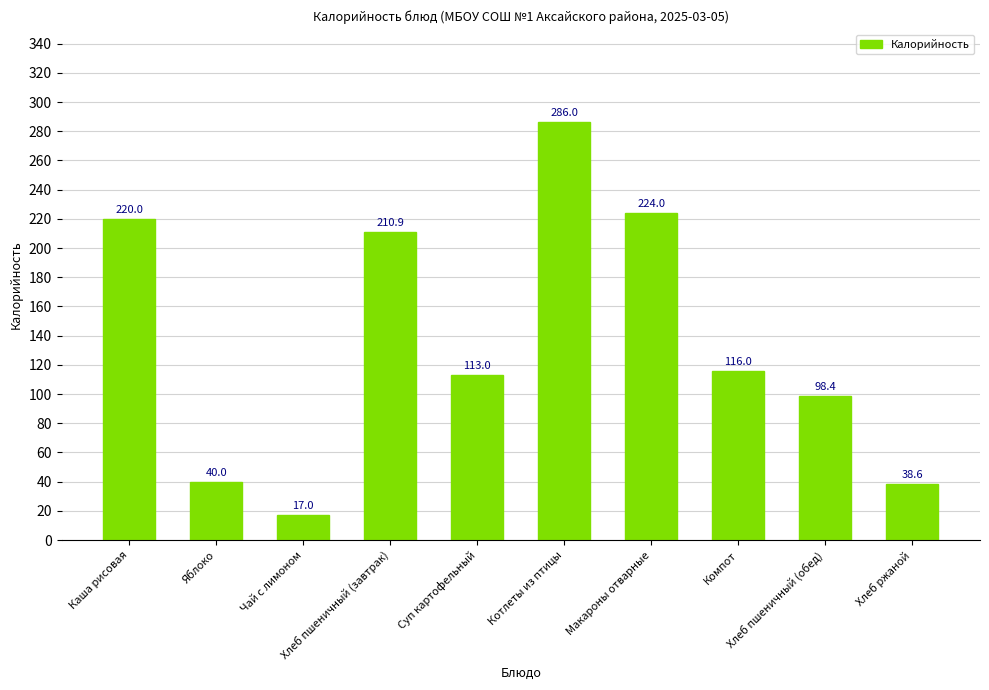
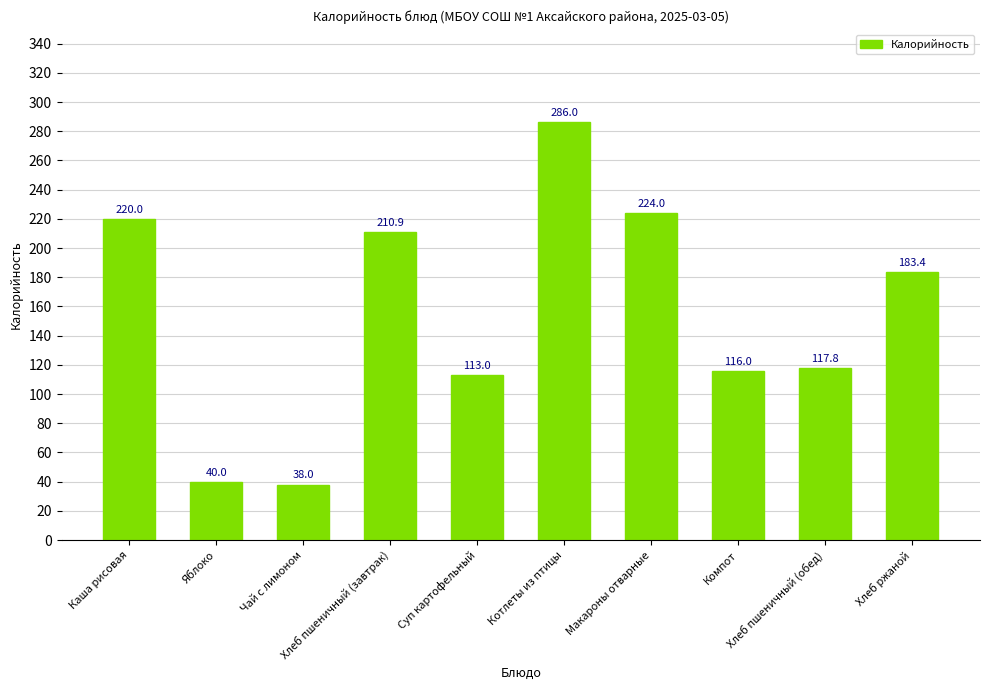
Чай с лимоном: 17.0 -> 38.0
Хлеб пшеничный (обед): 98.4 -> 117.8
Хлеб ржаной: 38.6 -> 183.4
